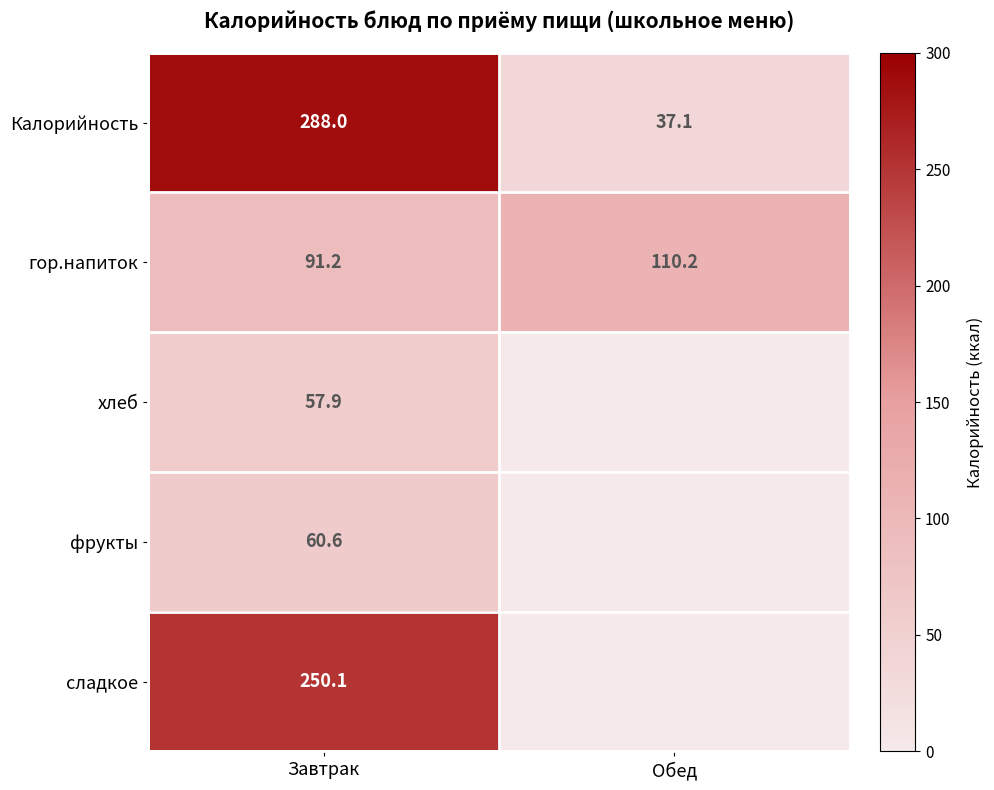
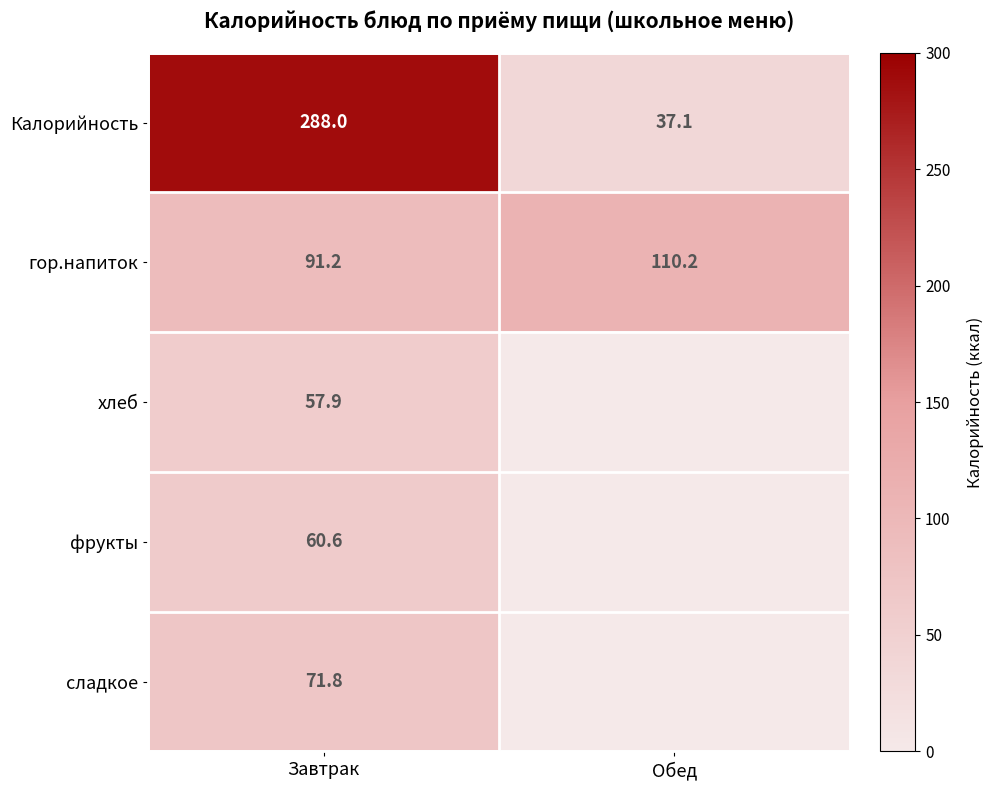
сладкое, Завтрак: 250.1 -> 71.8
